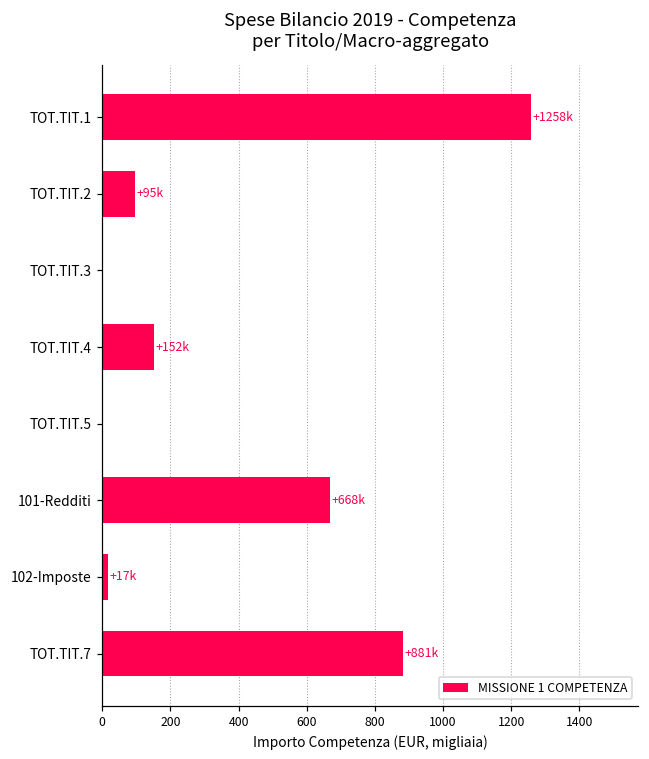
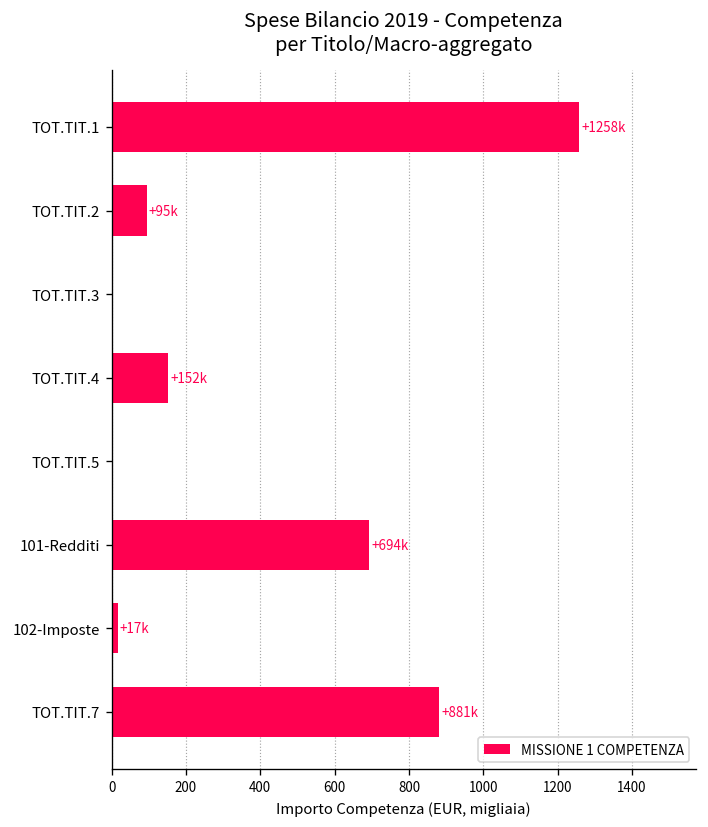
101-Redditi: +668k -> +694k
